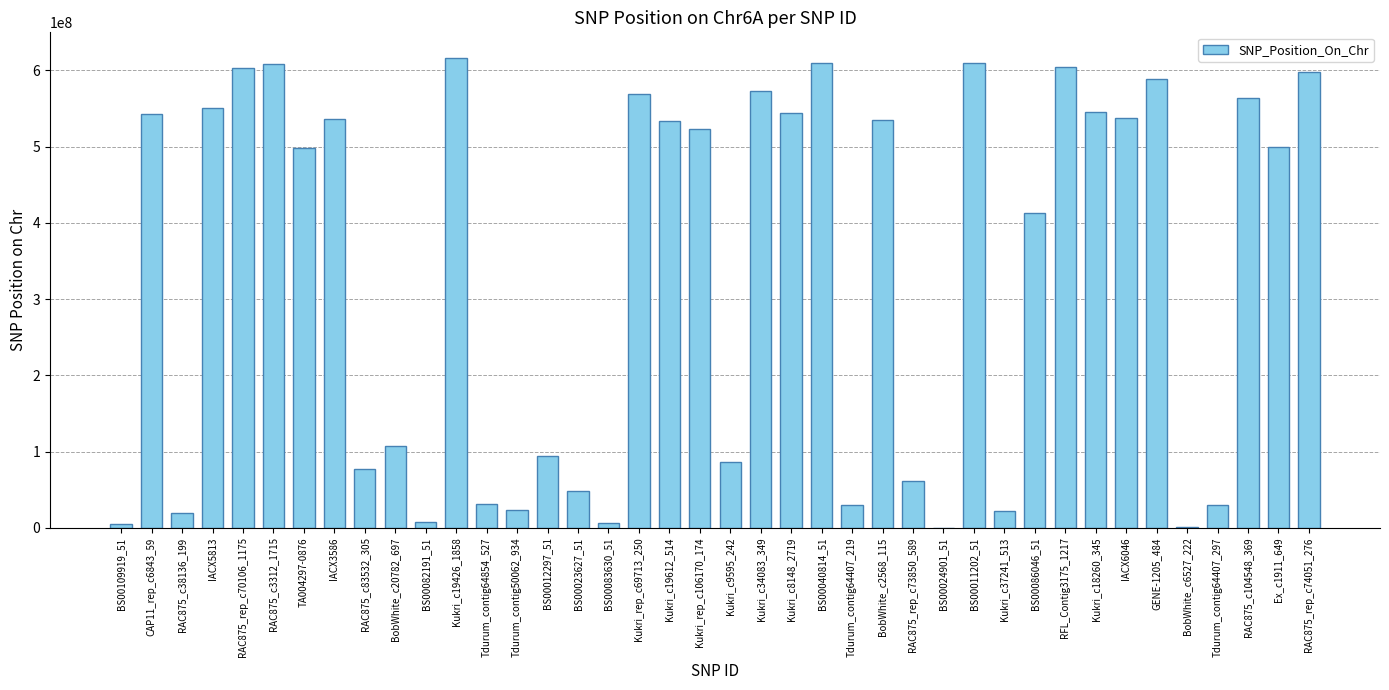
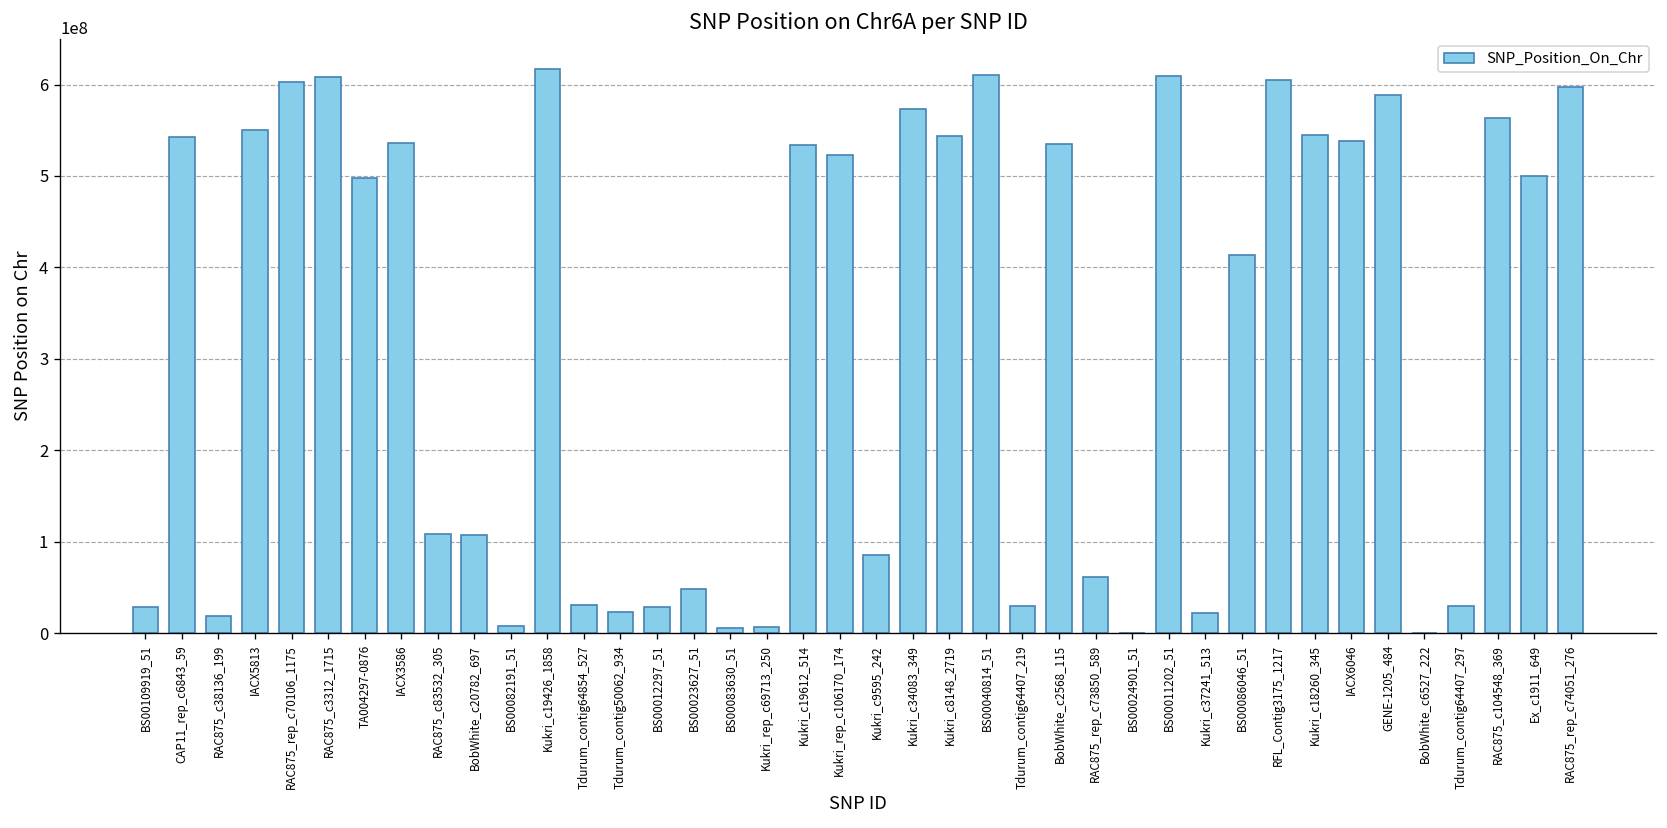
BS00109919_51: 0 -> 30000000
RAC875_c83532_305: 80000000 -> 110000000
BS00012297_51: 90000000 -> 30000000
Kukri_rep_c69713_250: 570000000 -> 10000000
